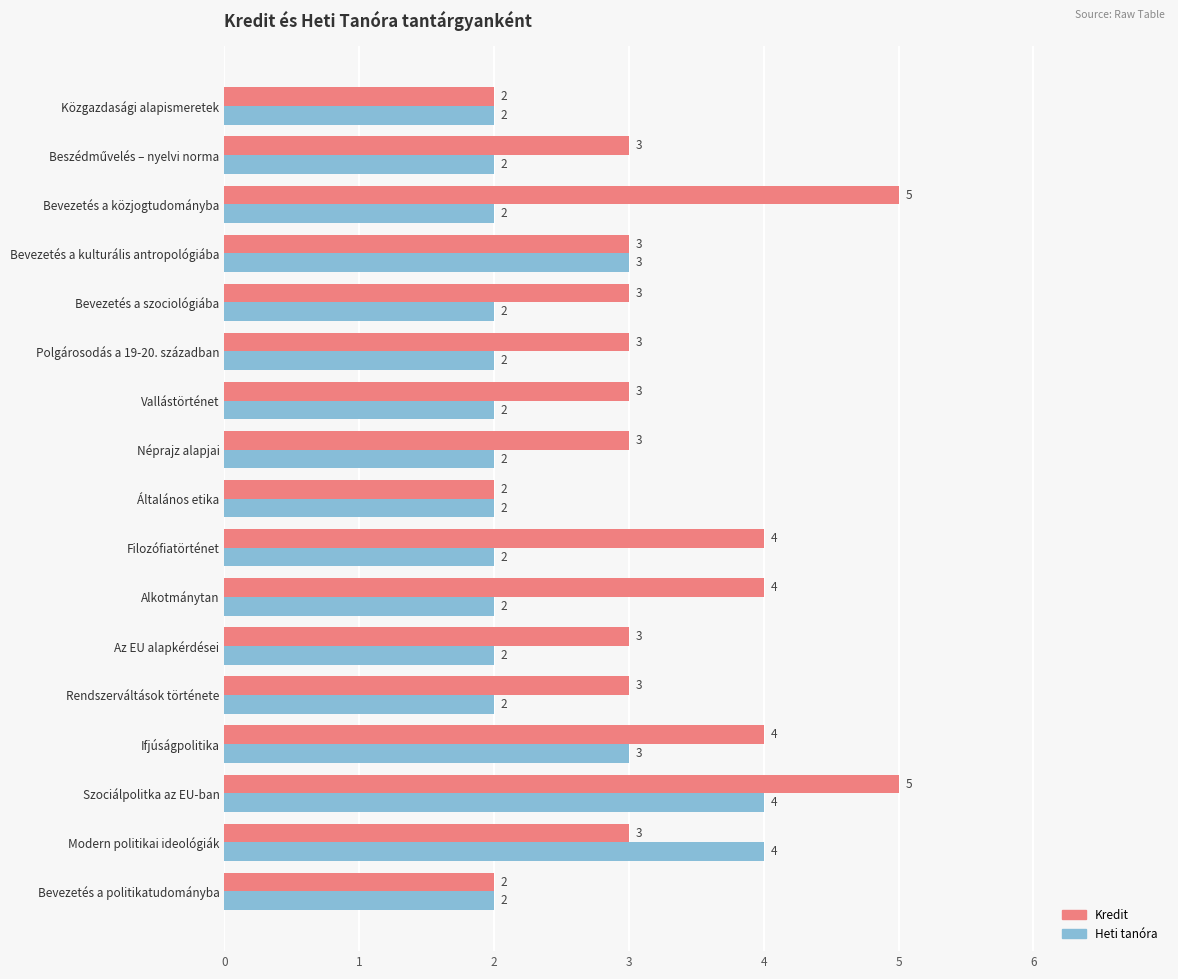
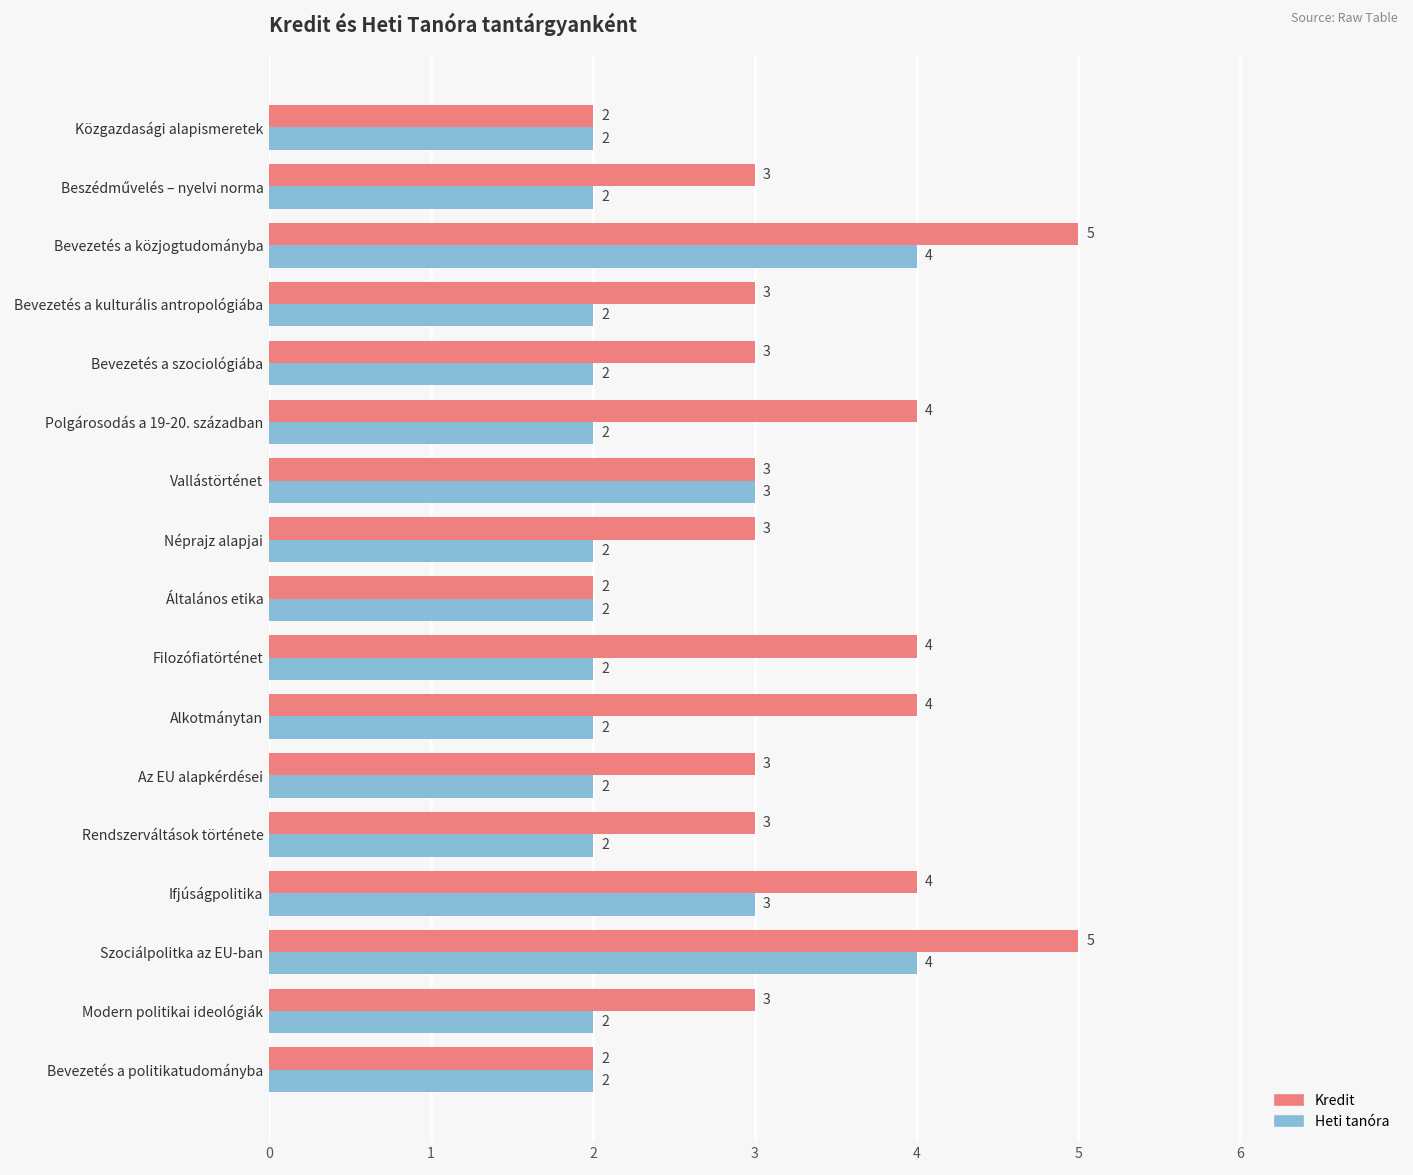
Heti tanóra, Bevezetés a közjogtudományba: 2 -> 4
Heti tanóra, Bevezetés a kulturális antropológiába: 3 -> 2
Kredit, Polgárosodás a 19-20. században: 3 -> 4
Heti tanóra, Vallástörténet: 2 -> 3
Heti tanóra, Modern politikai ideológiák: 4 -> 2
